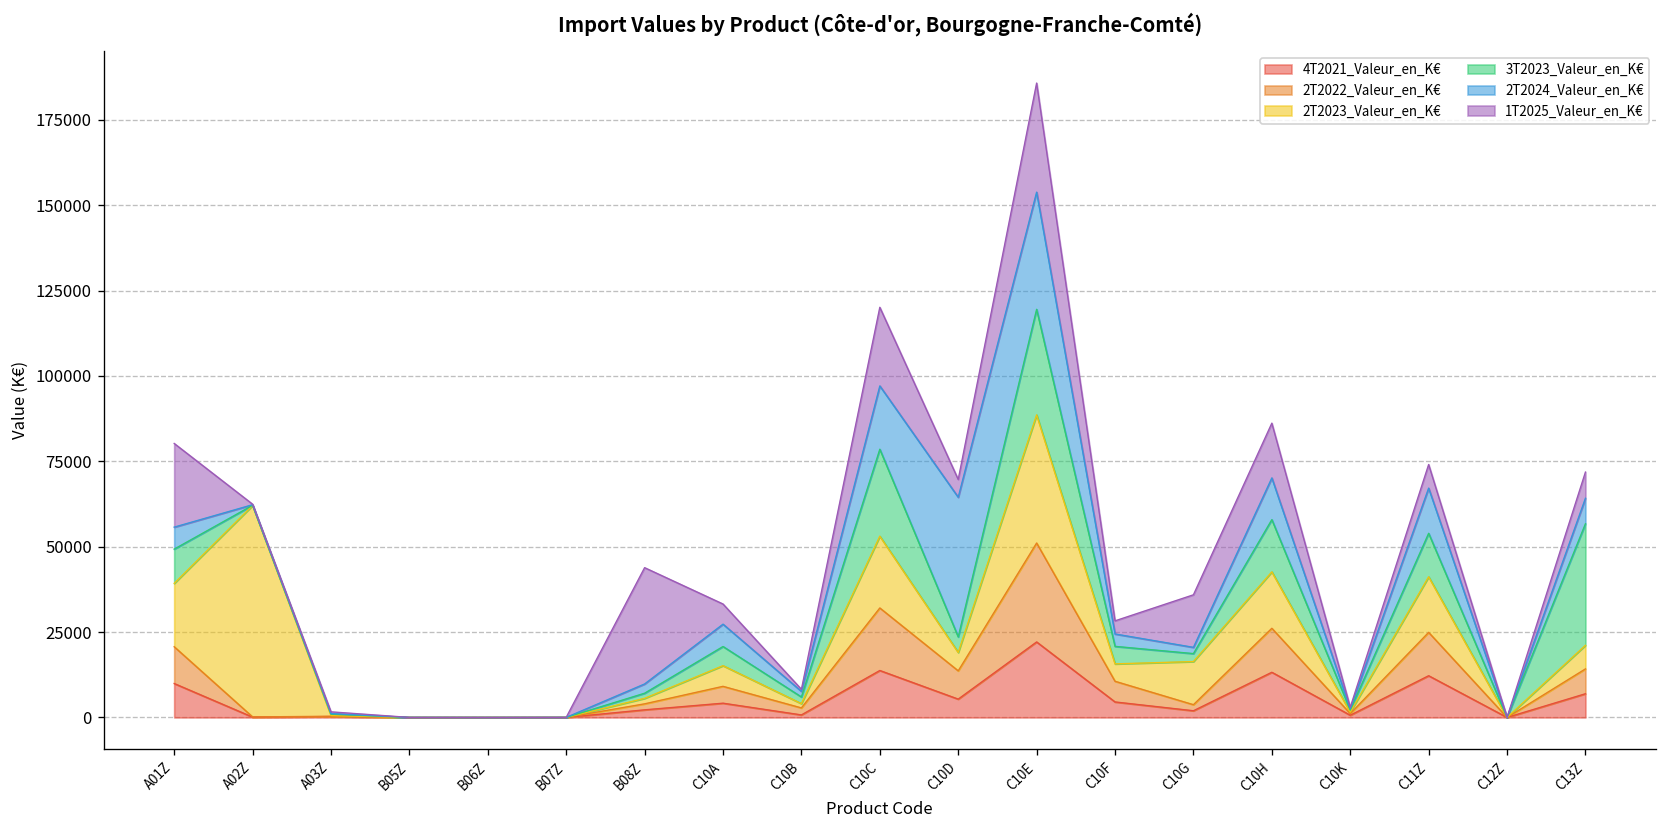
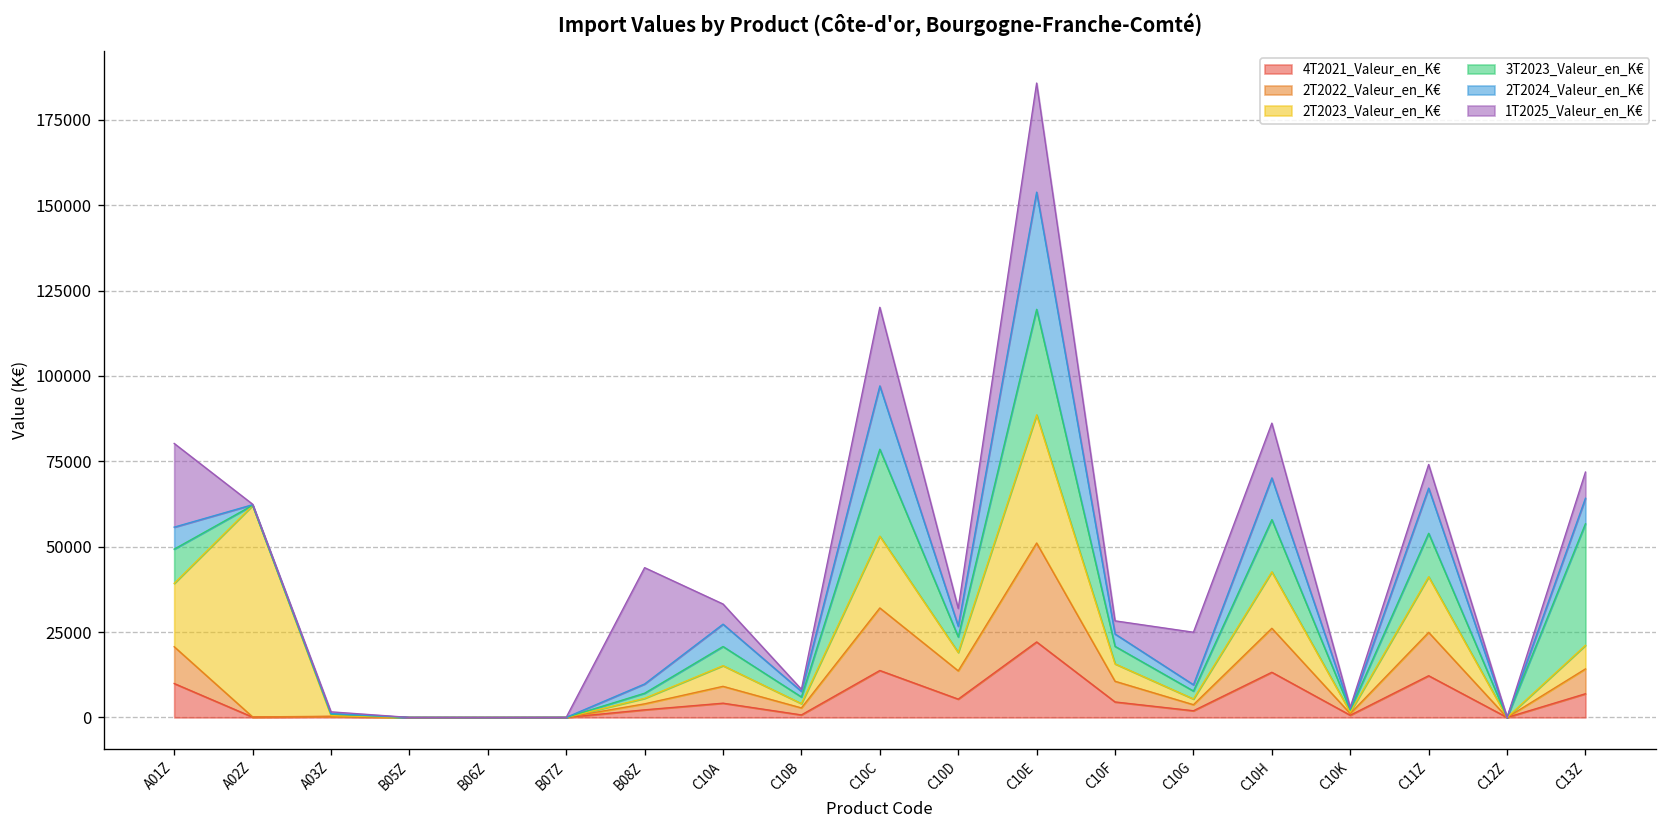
2T2024_Valeur_en_K€, C10D: 41000 -> 3000
2T2023_Valeur_en_K€, C10G: 13000 -> 2000
